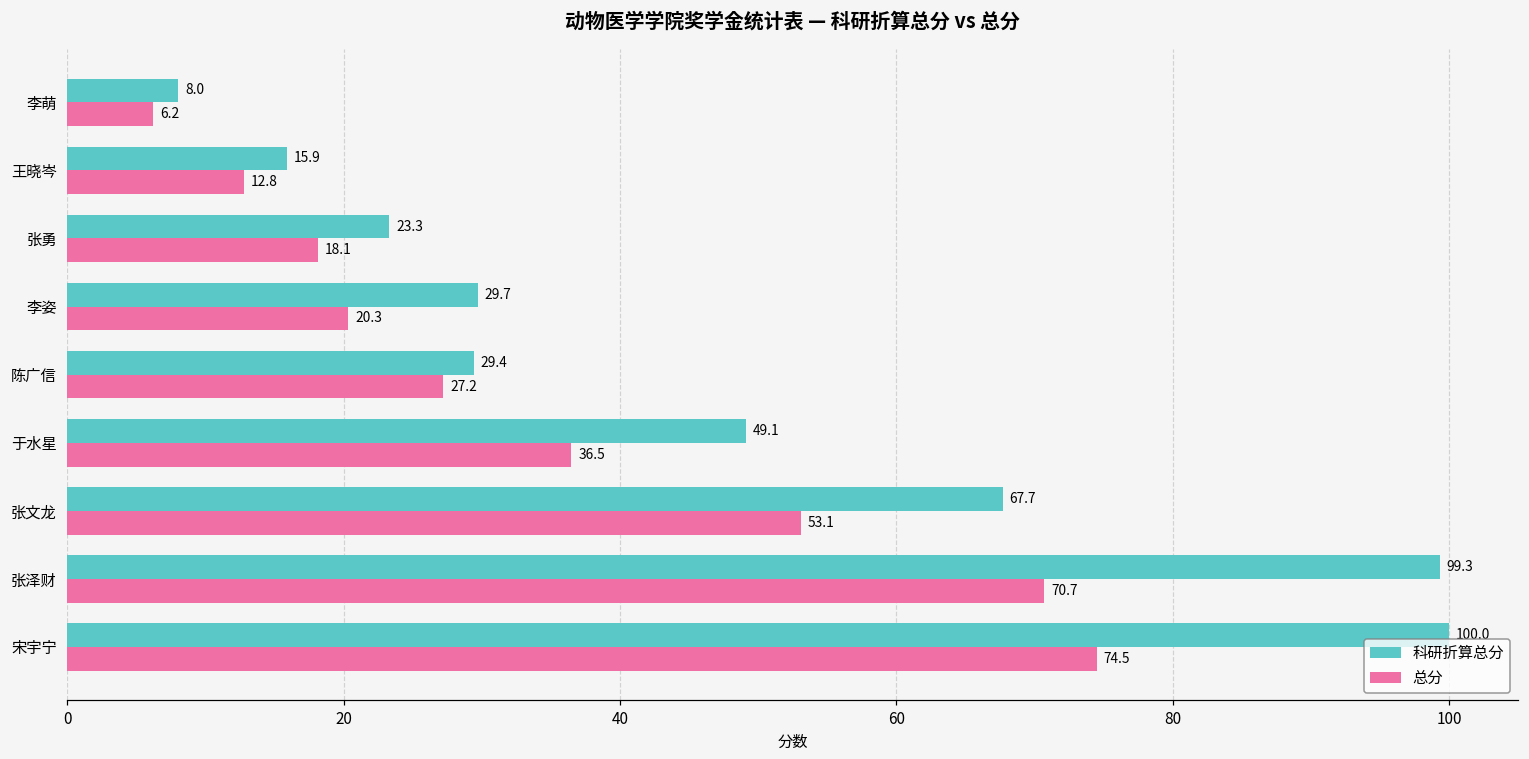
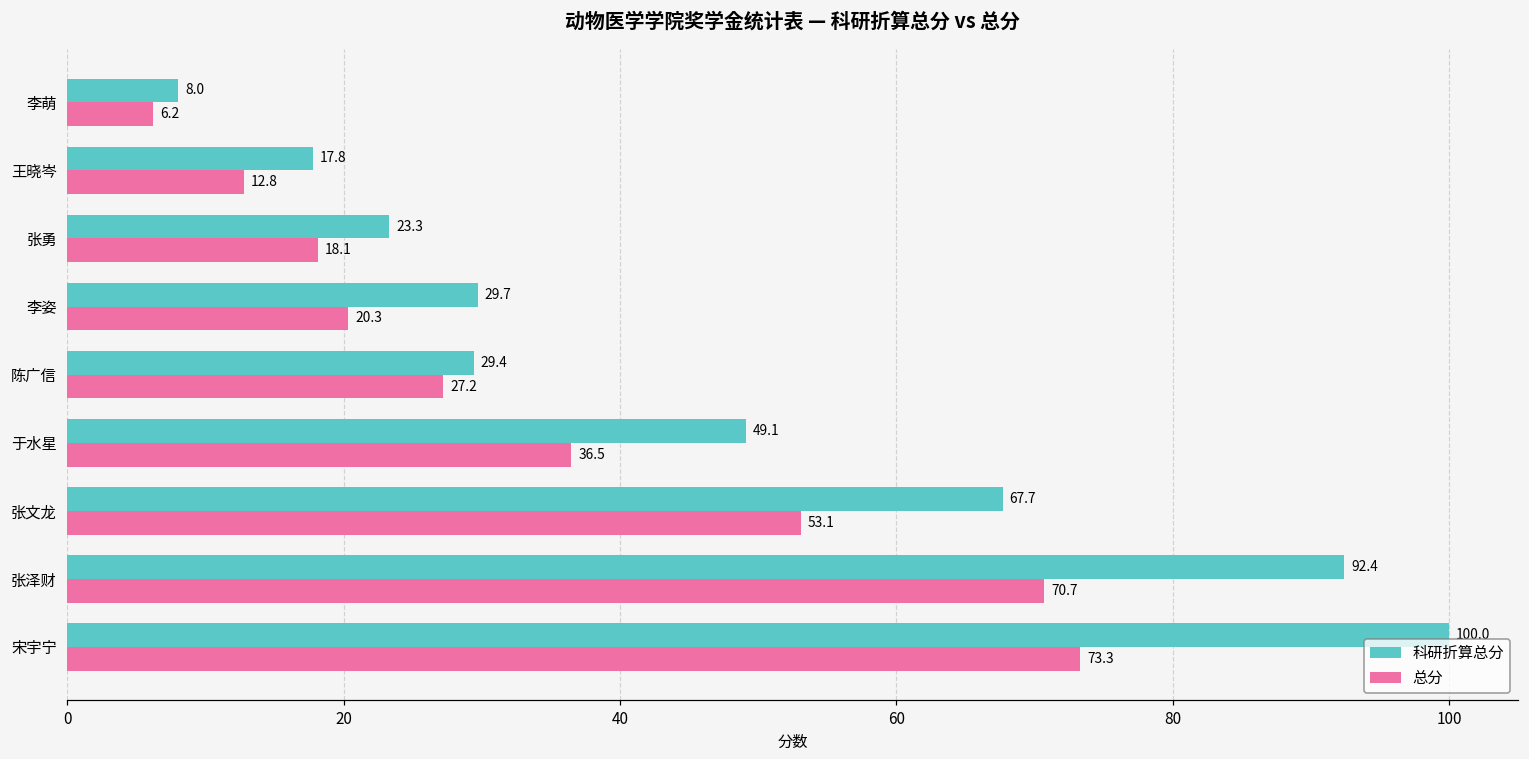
科研折算总分, 王晓岑: 15.9 -> 17.8
科研折算总分, 张泽财: 99.3 -> 92.4
总分, 宋宇宁: 74.5 -> 73.3
